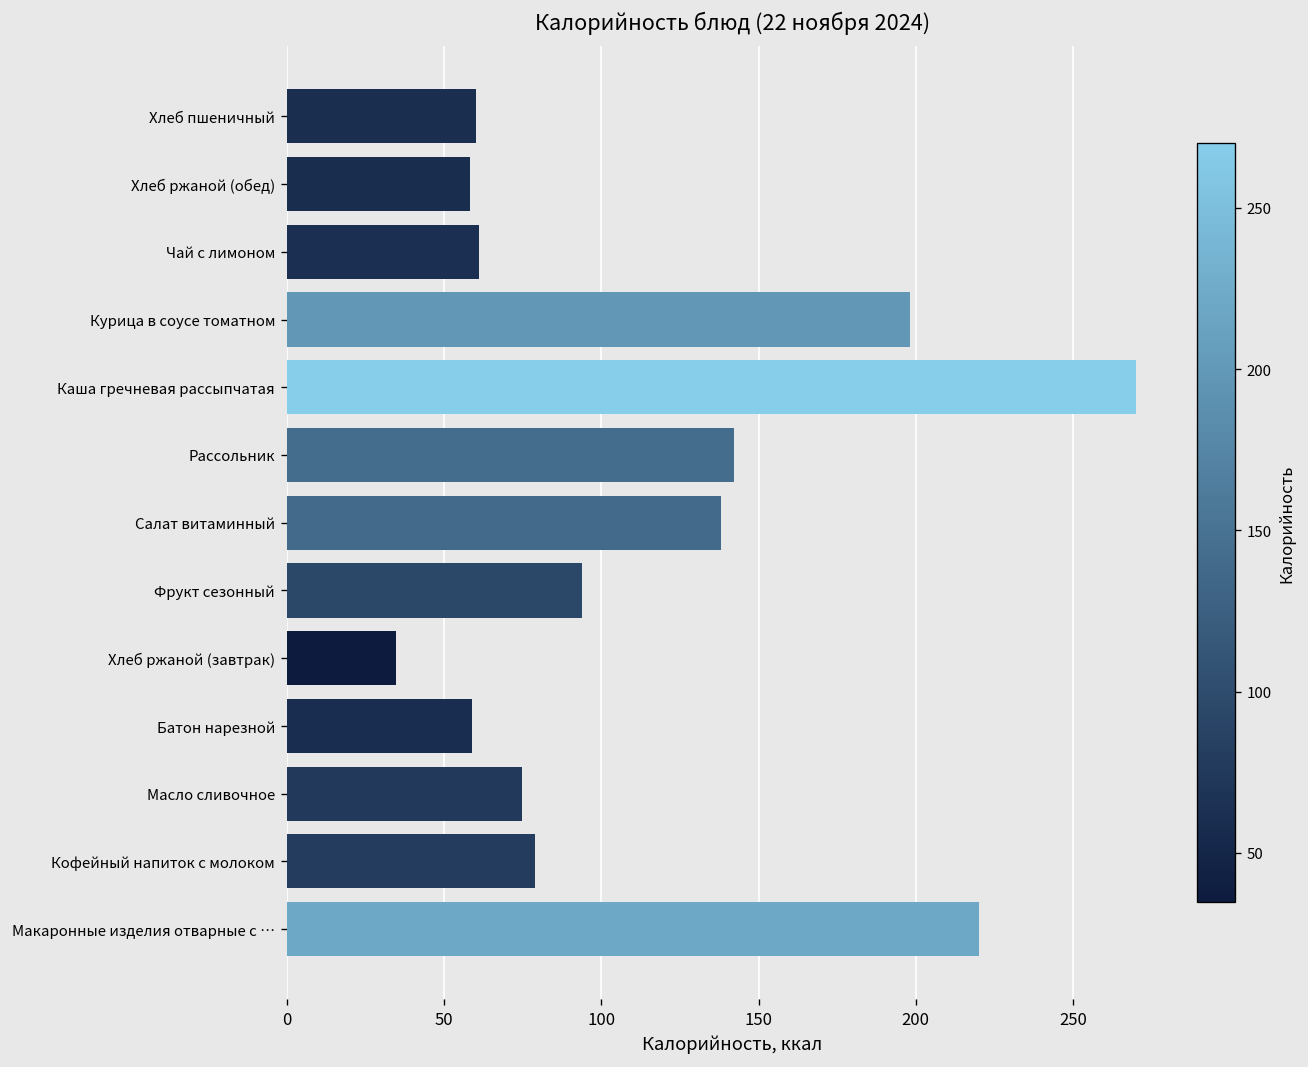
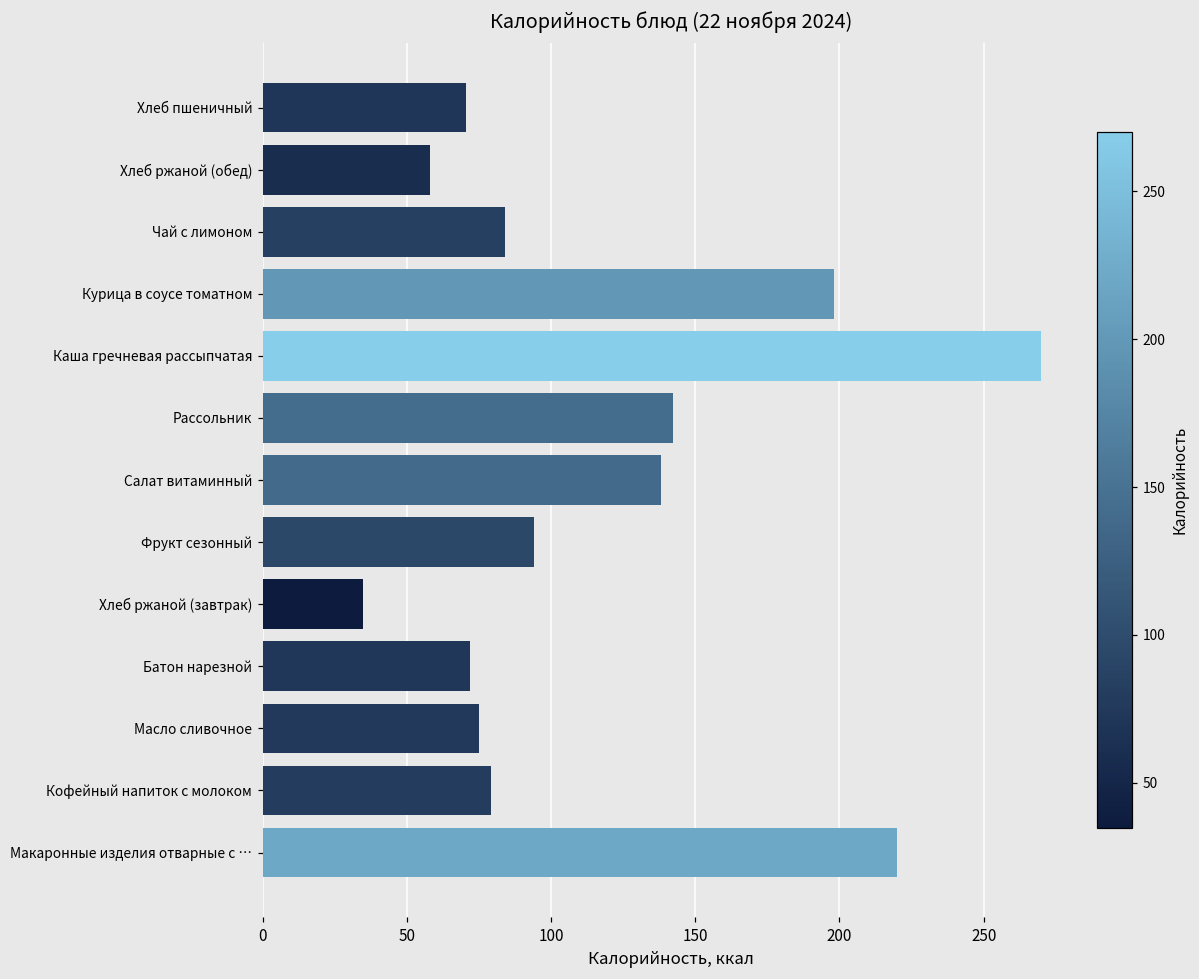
Хлеб пшеничный: 60 -> 71
Чай с лимоном: 61 -> 84
Батон нарезной: 59 -> 72
